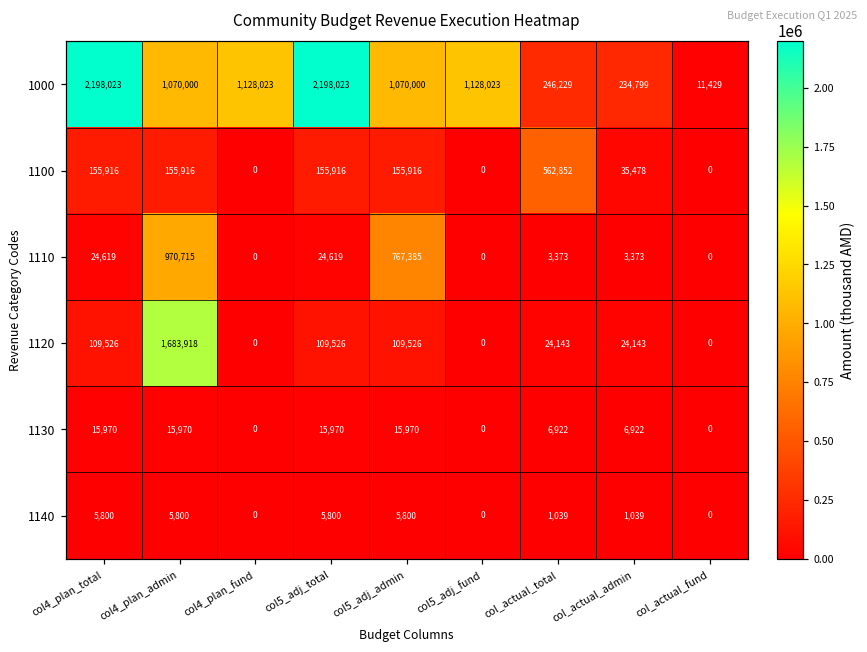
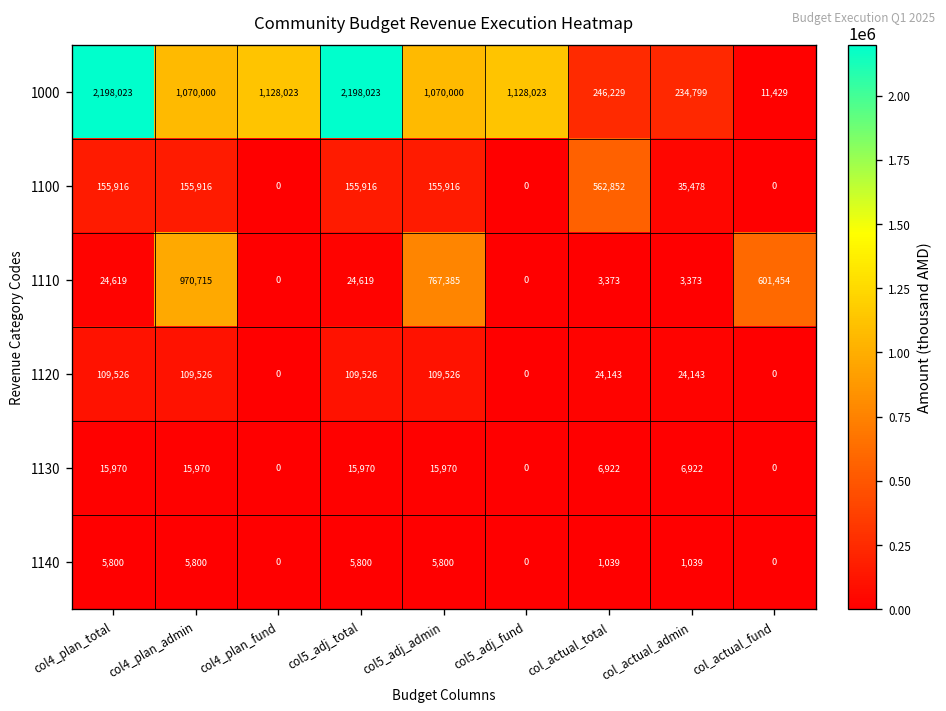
1110, col_actual_fund: 0 -> 601,454
1120, col4_plan_admin: 1,683,918 -> 109,526
